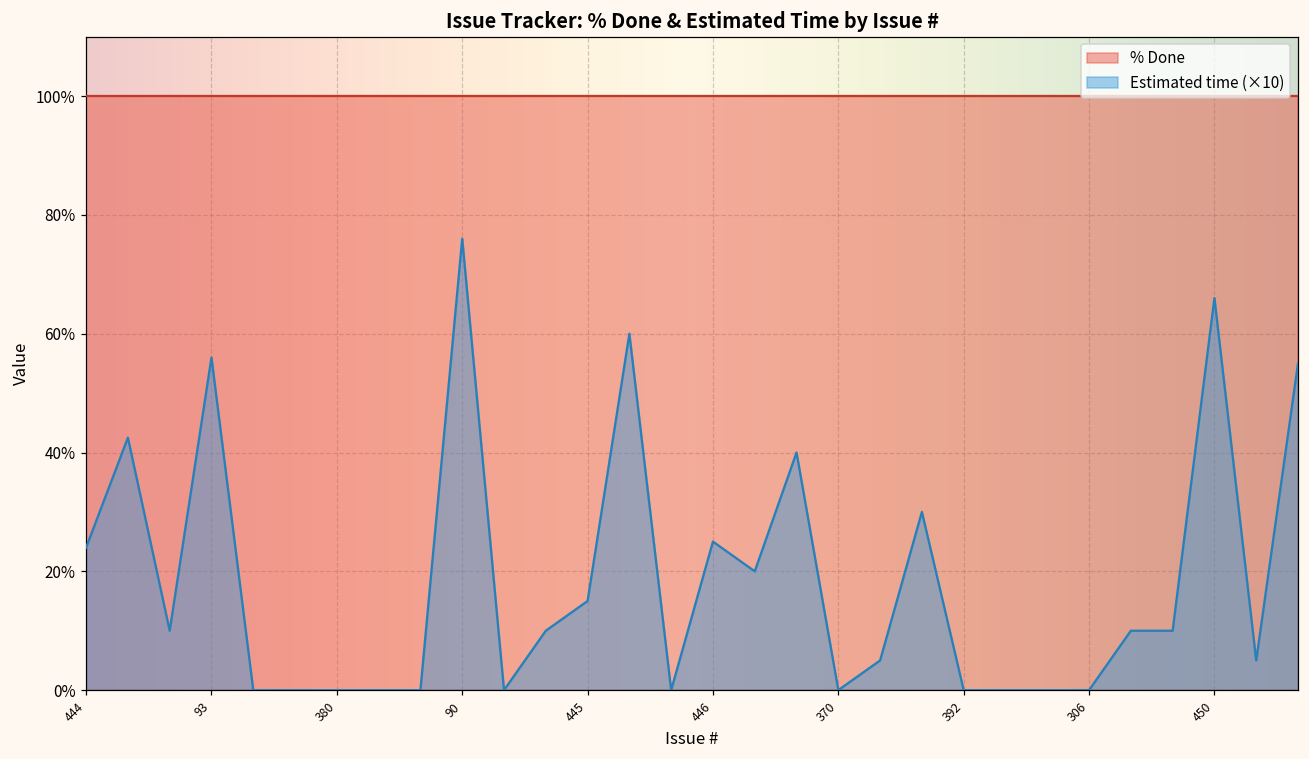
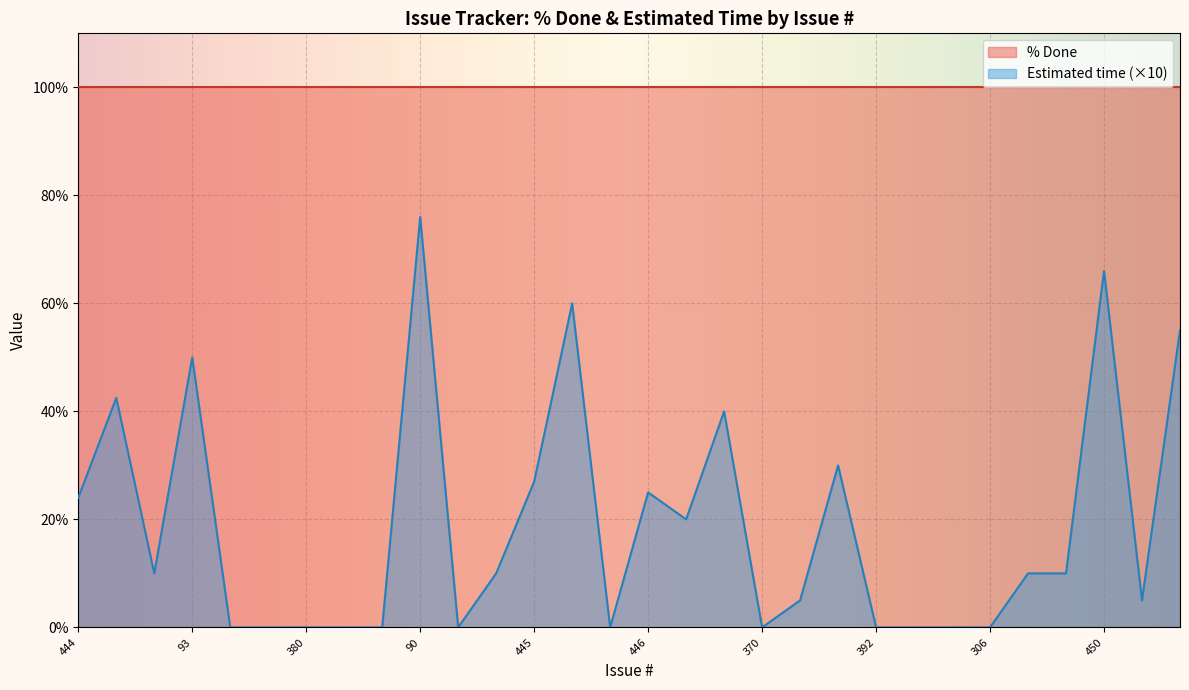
Estimated time (×10), 93: 56% -> 50%
Estimated time (×10), 445: 15% -> 27%
